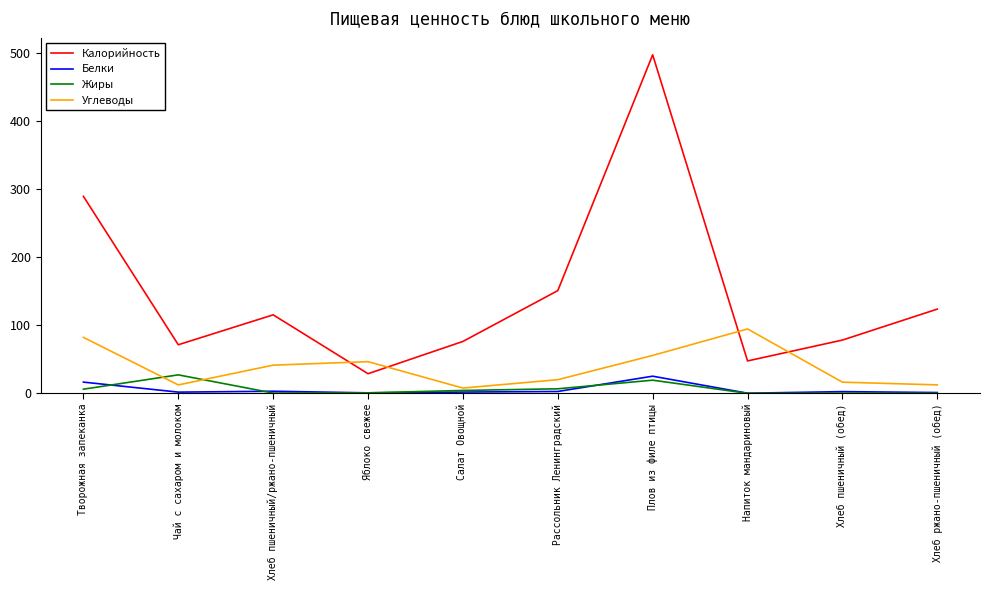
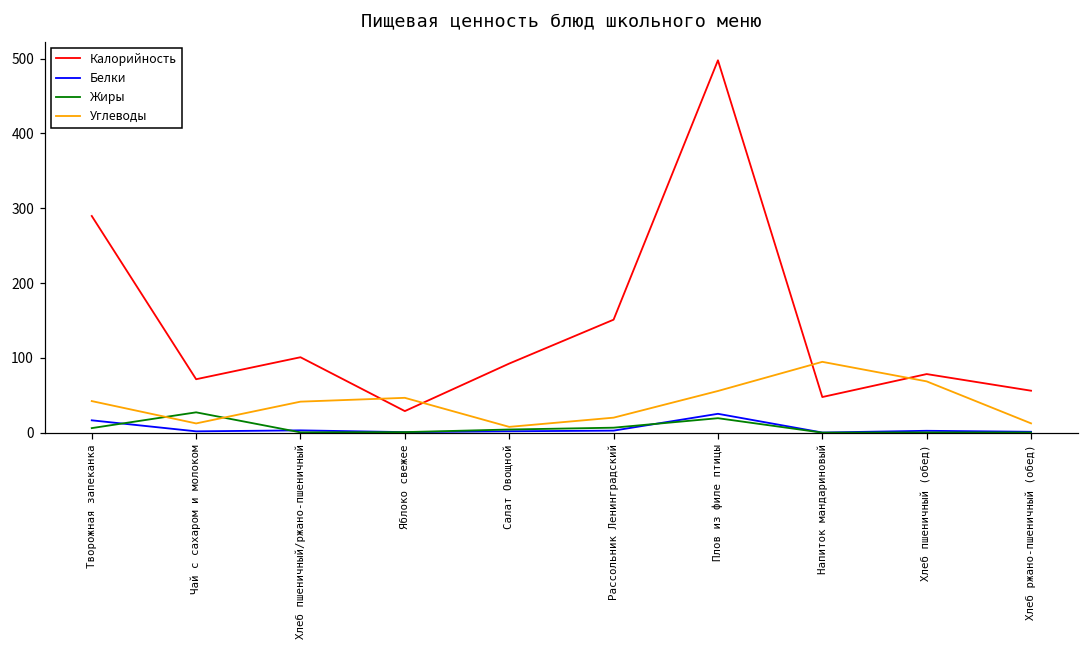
Углеводы, Творожная запеканка: 80 -> 40
Калорийность, Хлеб пшеничный/ржано-пшеничный: 120 -> 100
Калорийность, Салат Овощной: 80 -> 90
Углеводы, Хлеб пшеничный (обед): 20 -> 70
Калорийность, Хлеб ржано-пшеничный (обед): 120 -> 60
